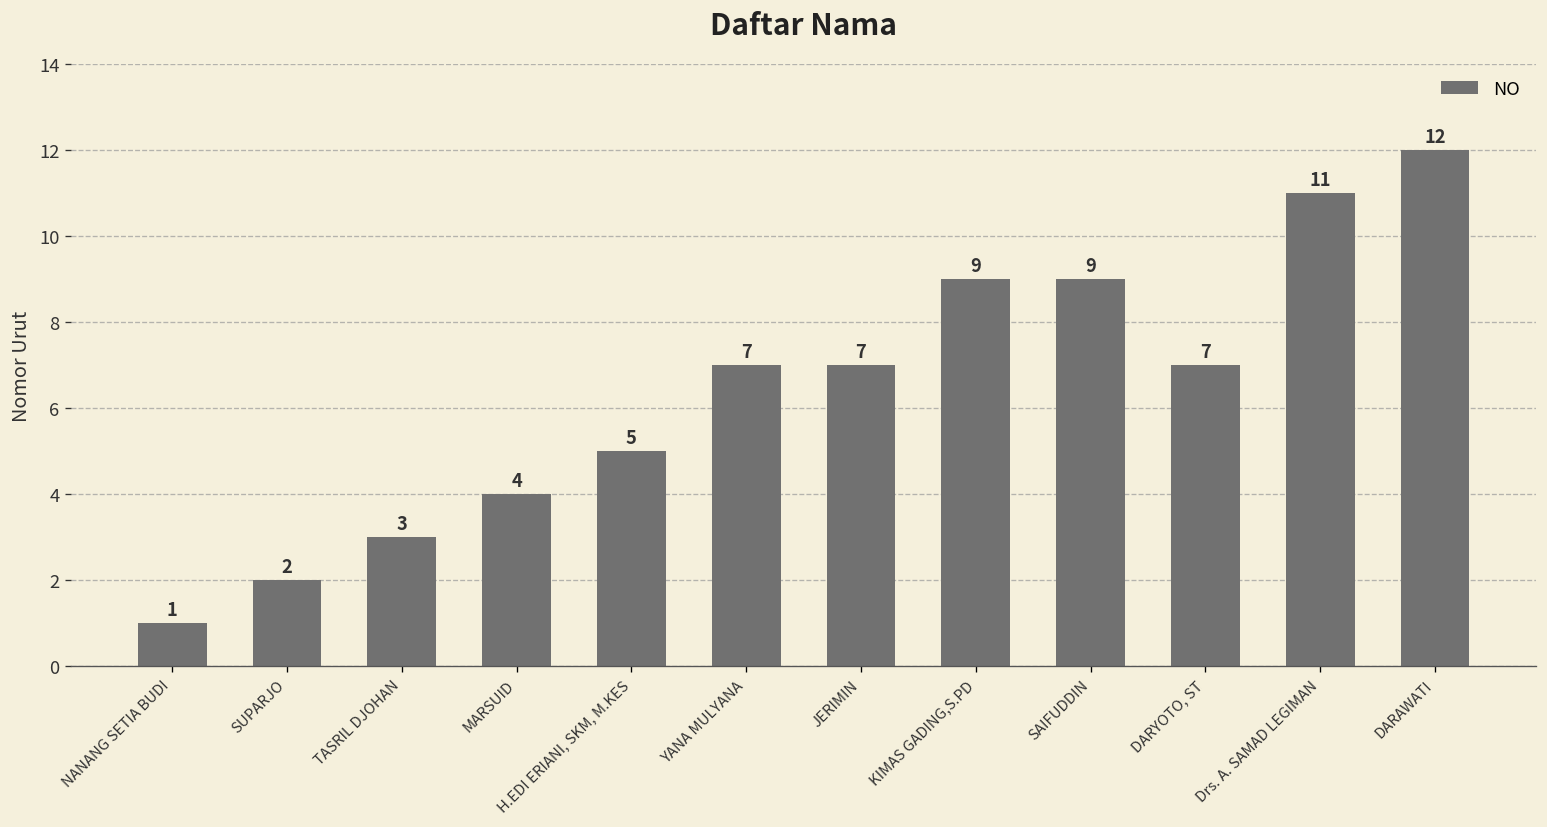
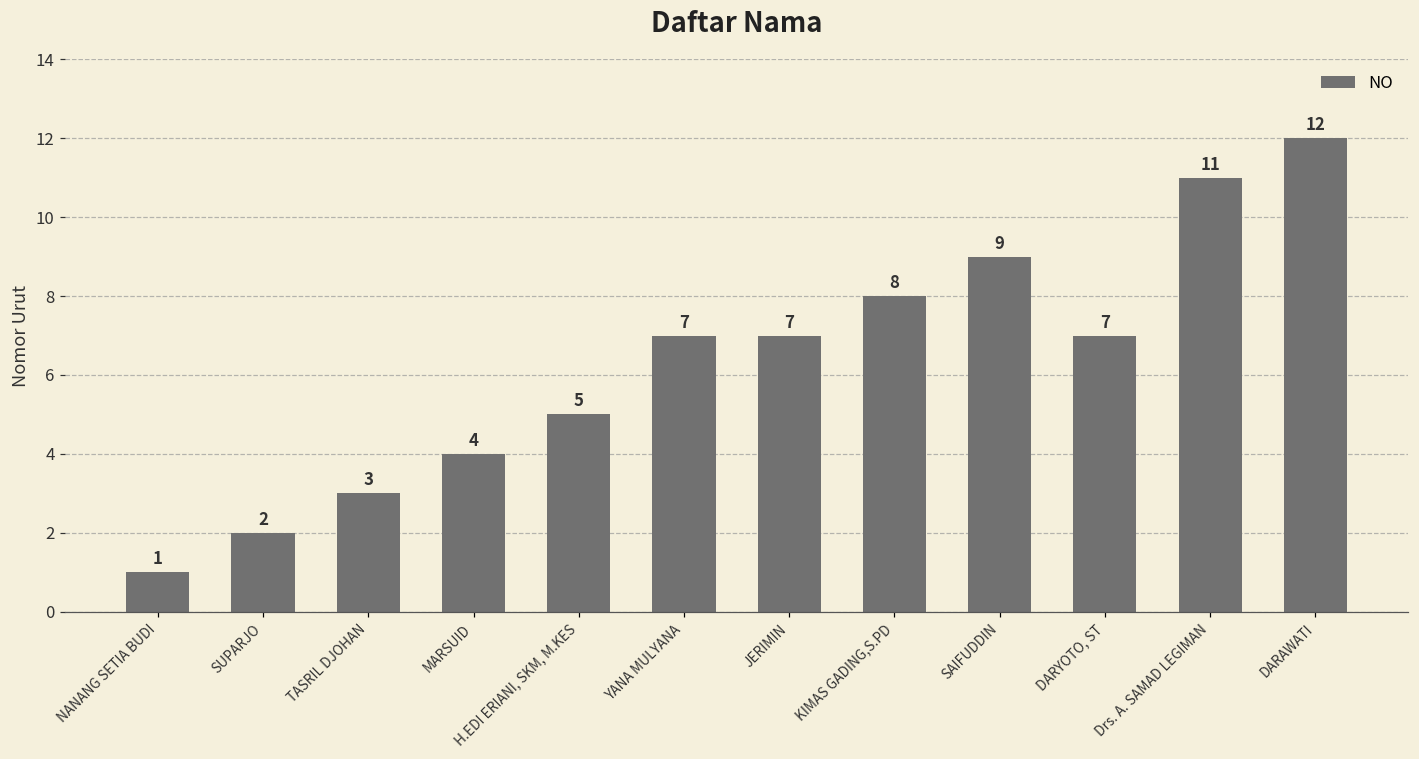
KIMAS GADING,S.PD: 9 -> 8
